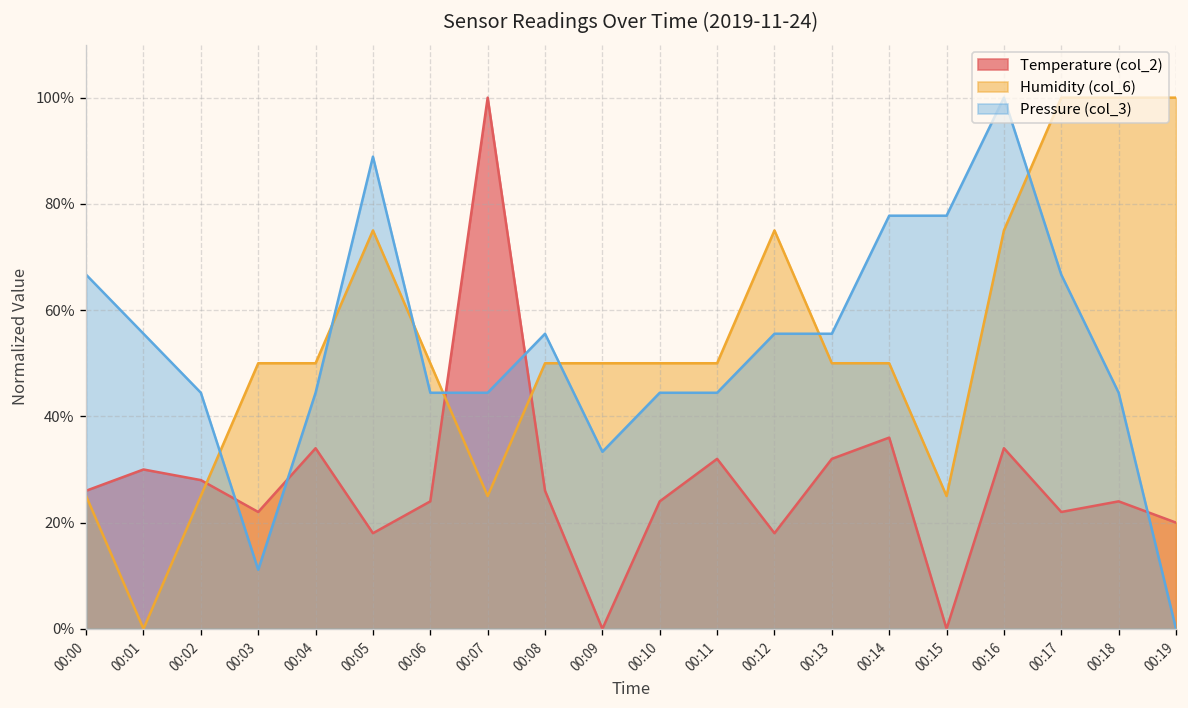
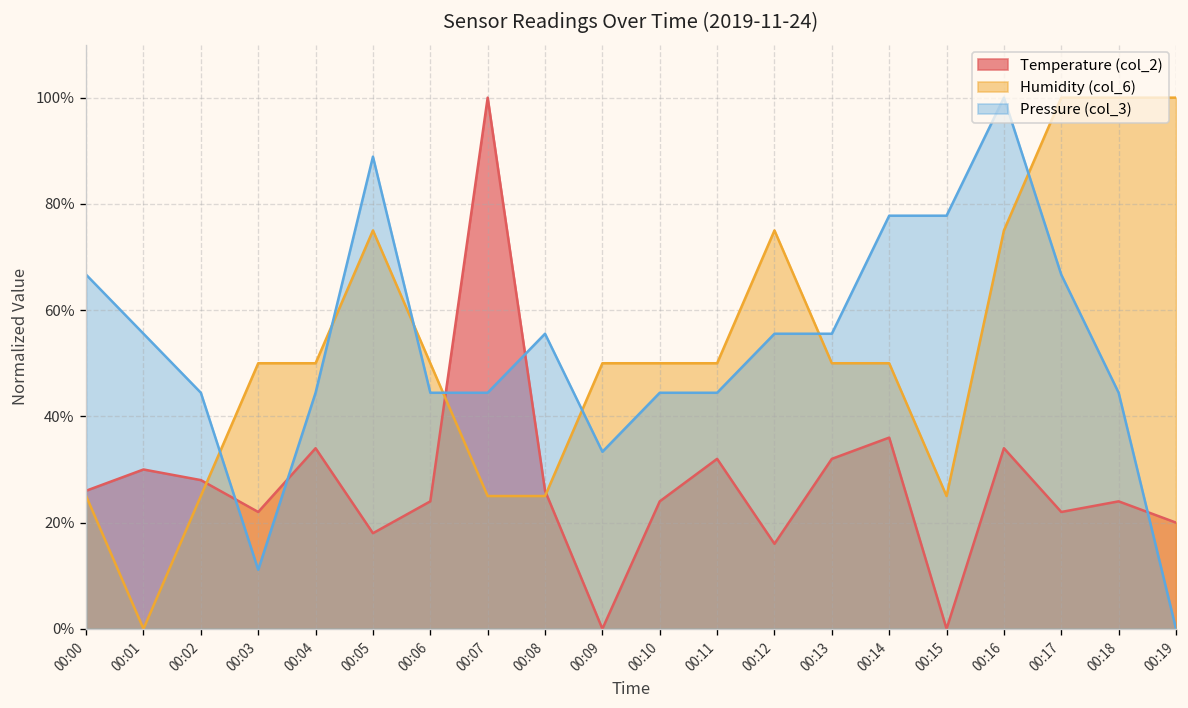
Humidity (col_6), 00:08: 50% -> 25%
Temperature (col_2), 00:12: 18% -> 16%
